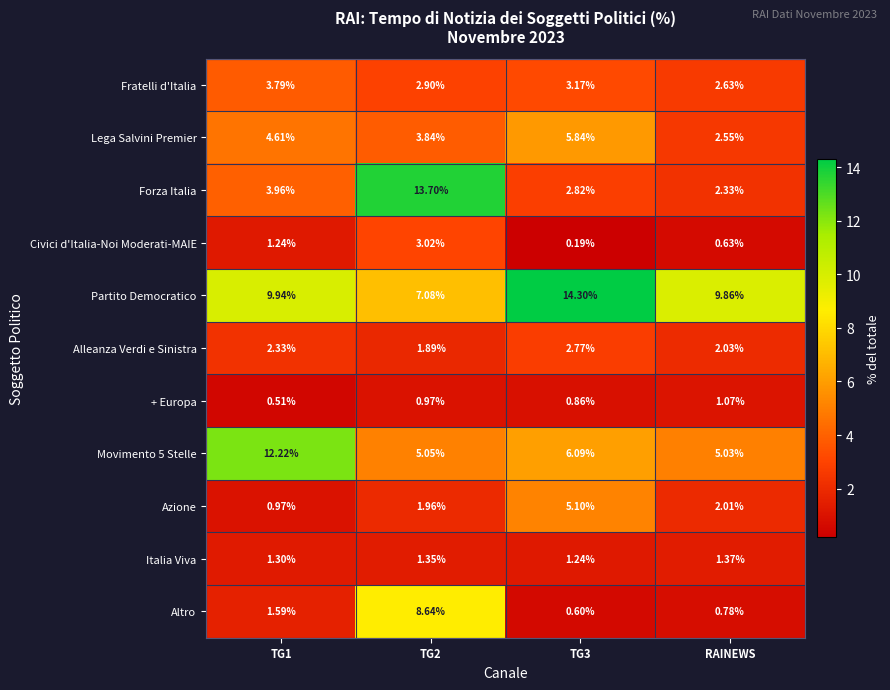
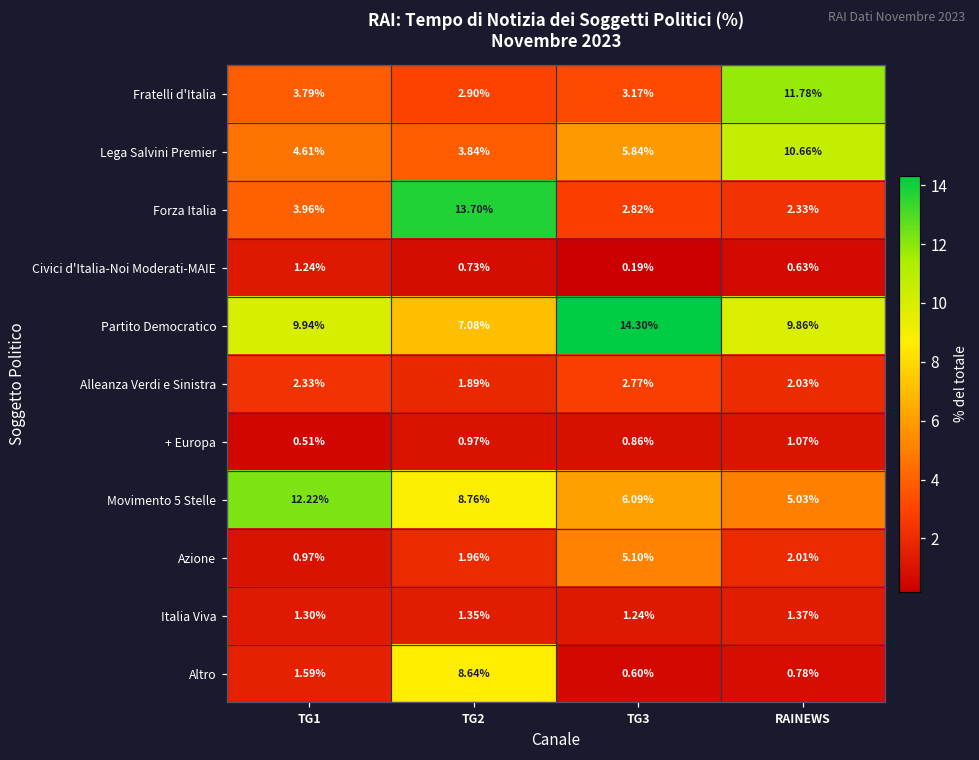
Fratelli d'Italia, RAINEWS: 2.63% -> 11.78%
Lega Salvini Premier, RAINEWS: 2.55% -> 10.66%
Civici d'Italia-Noi Moderati-MAIE, TG2: 3.02% -> 0.73%
Movimento 5 Stelle, TG2: 5.05% -> 8.76%
